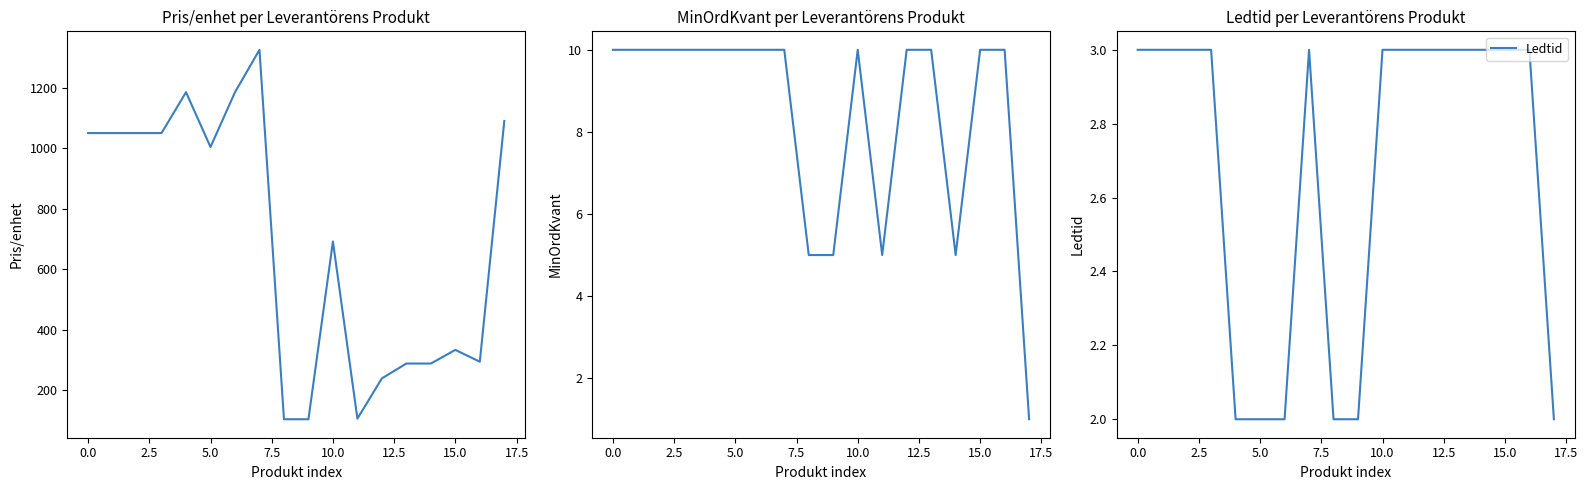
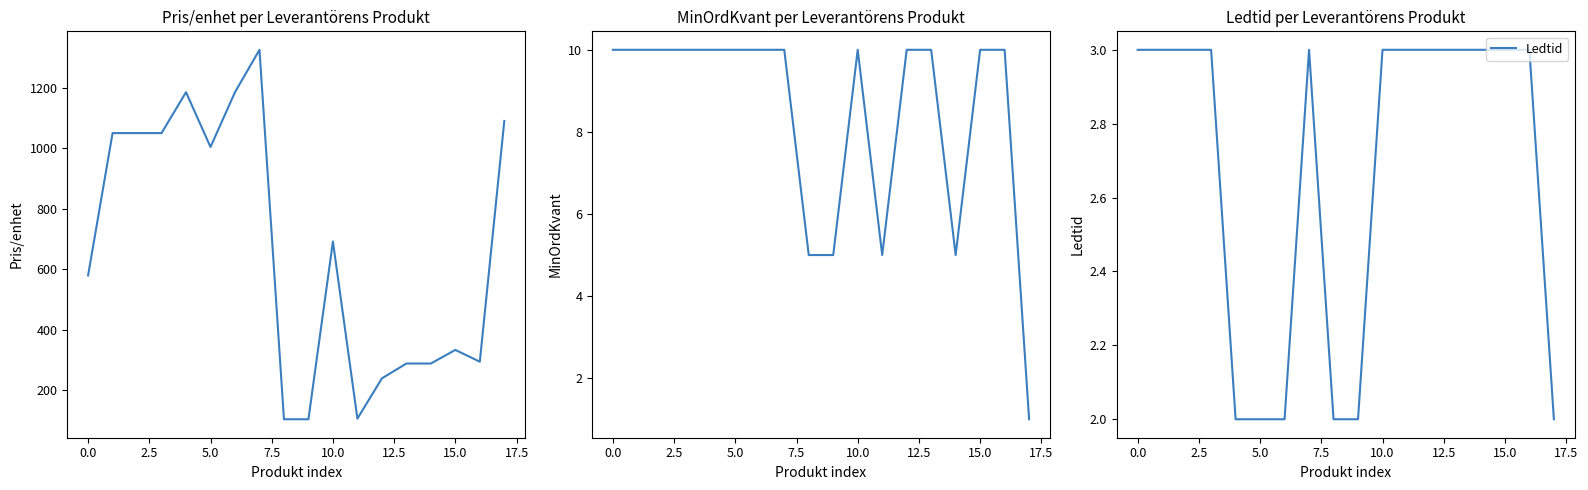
Pris/enhet per Leverantörens Produkt, 0.0: 1050 -> 580
